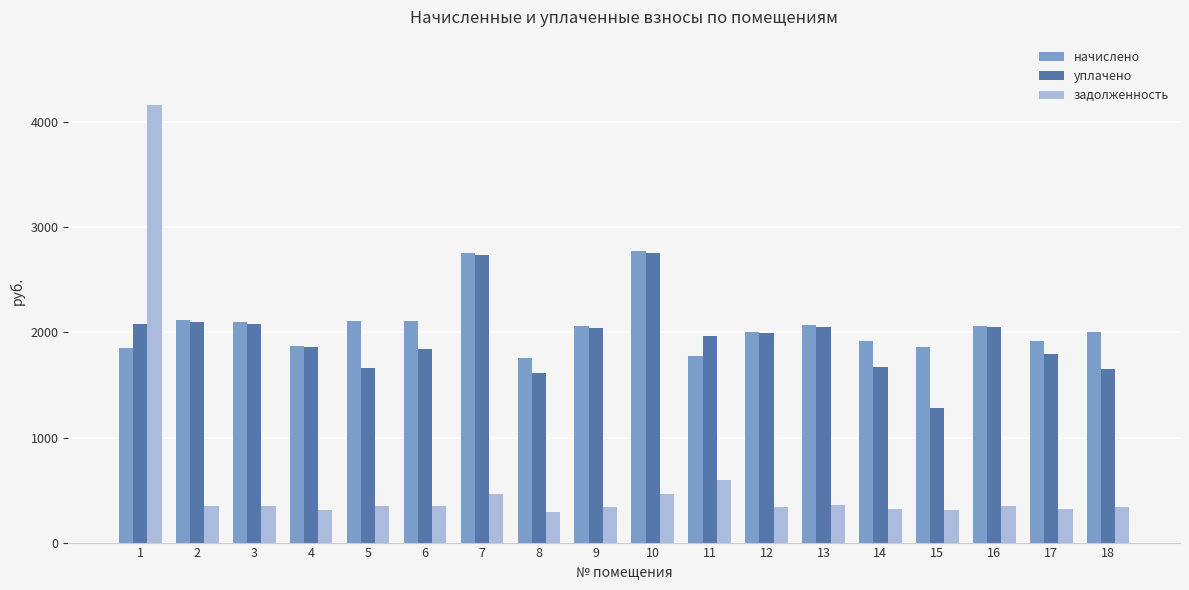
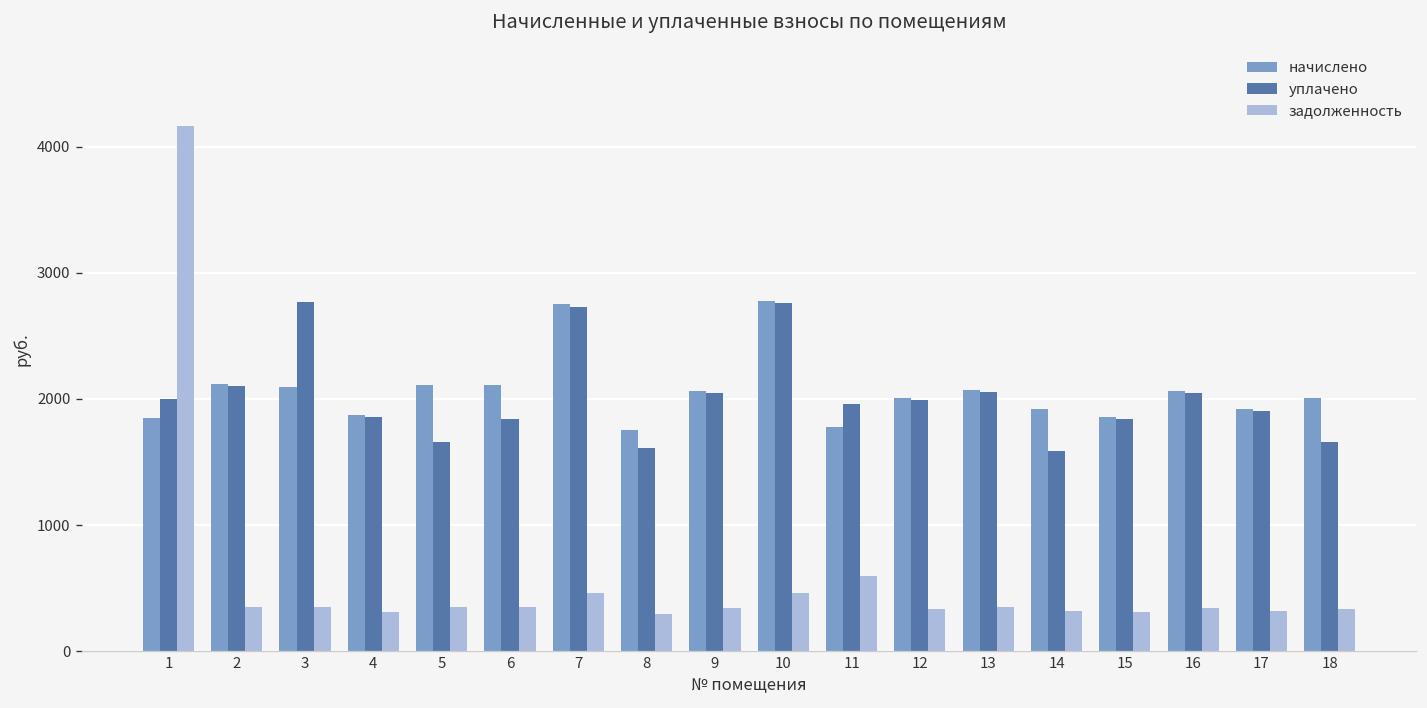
уплачено, 1: 2080 -> 2000
уплачено, 3: 2080 -> 2770
уплачено, 14: 1670 -> 1590
уплачено, 15: 1280 -> 1840
уплачено, 17: 1800 -> 1900
